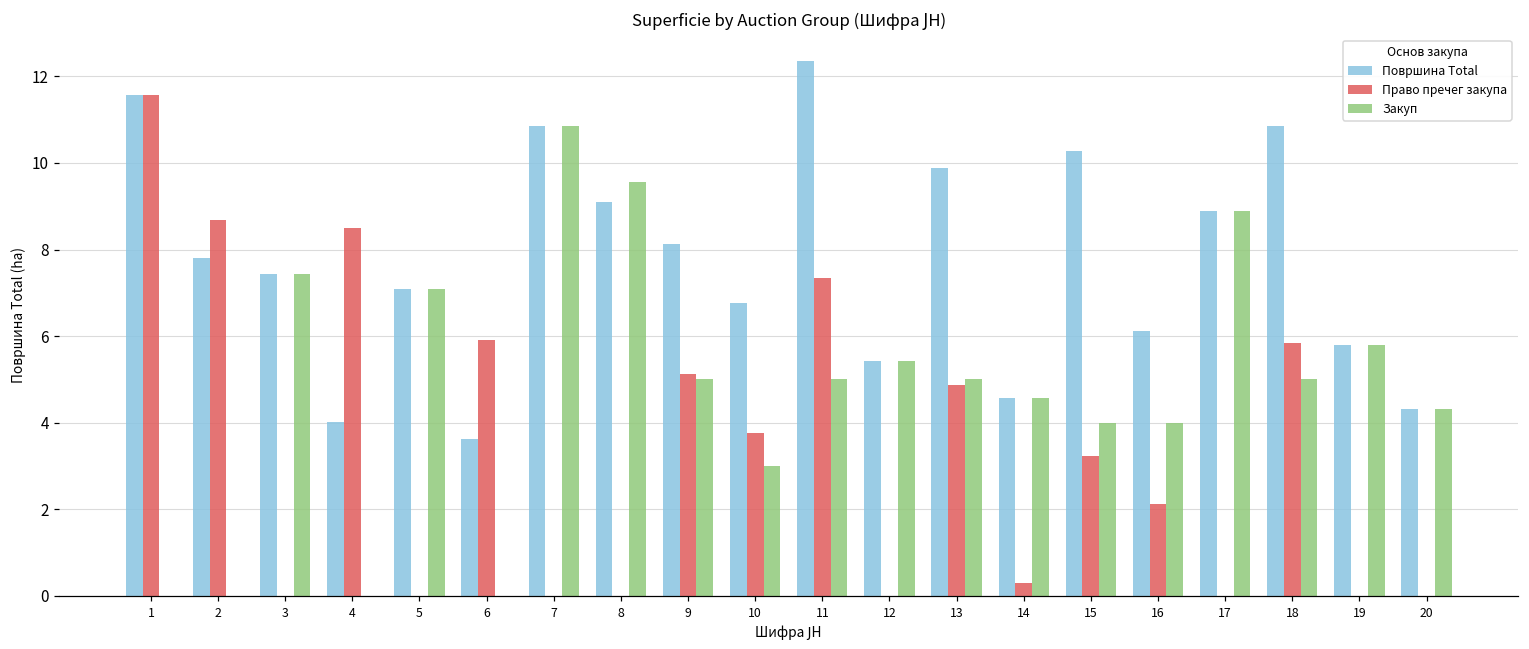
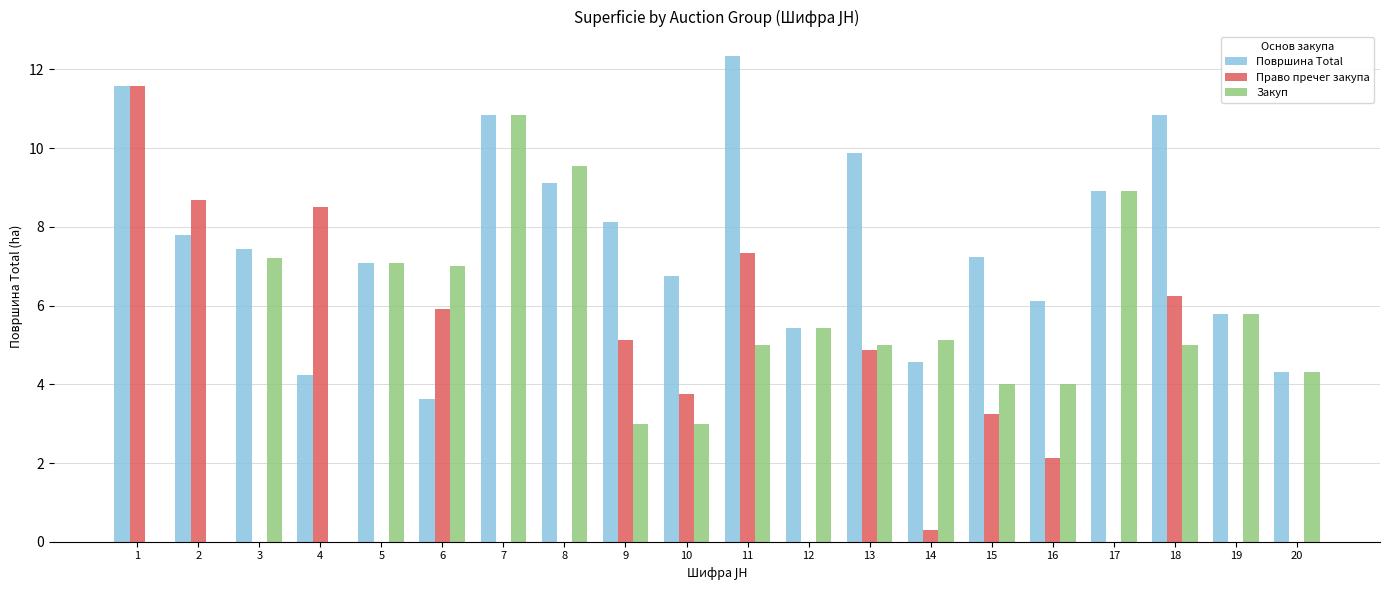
Закуп, 3: 7.4 -> 7.2
Површина Total, 4: 4.0 -> 4.2
Закуп, 6: 0 -> 7
Закуп, 9: 5 -> 3
Закуп, 14: 4.6 -> 5.1
Површина Total, 15: 10.3 -> 7.2
Право пречег закупа, 18: 5.8 -> 6.2
